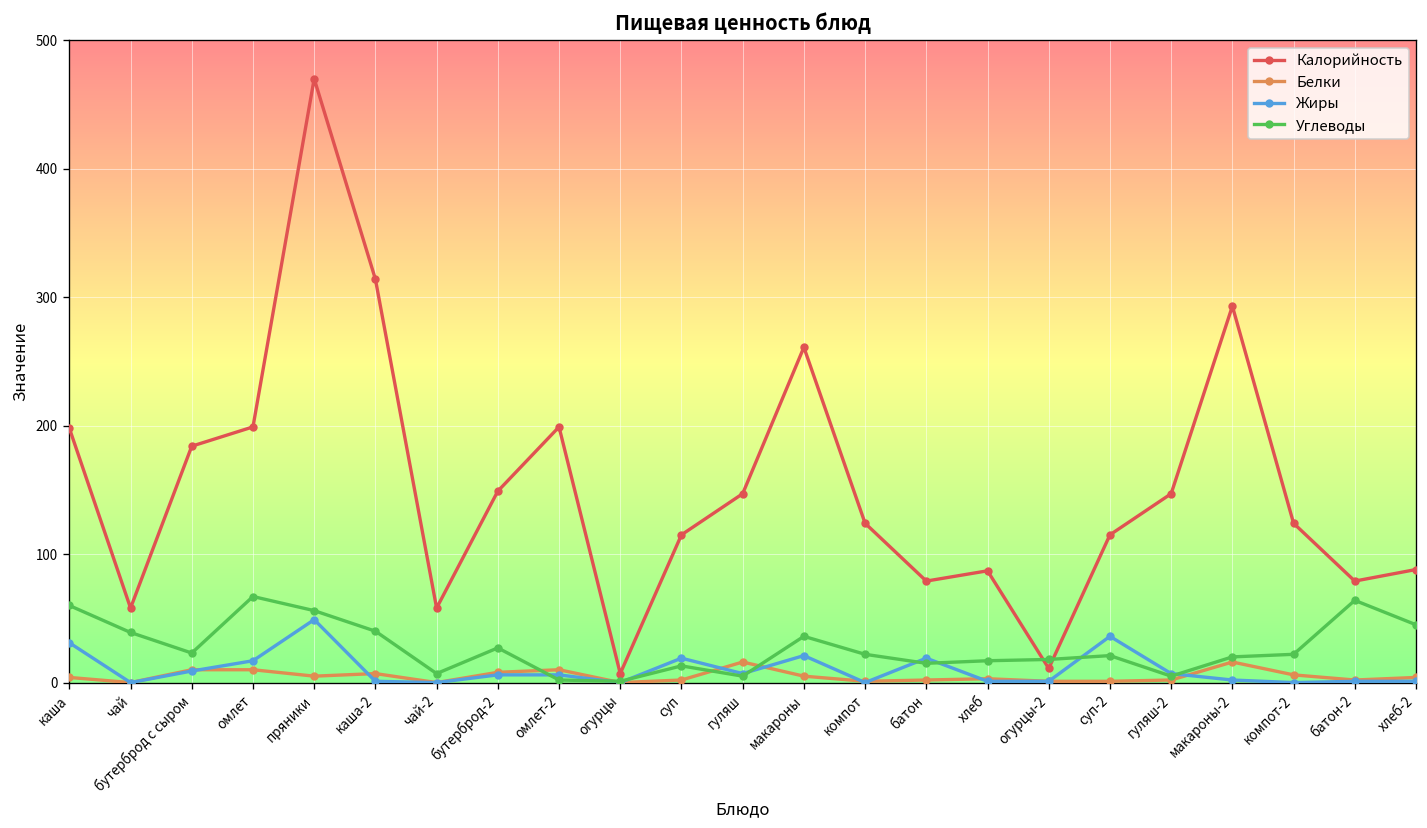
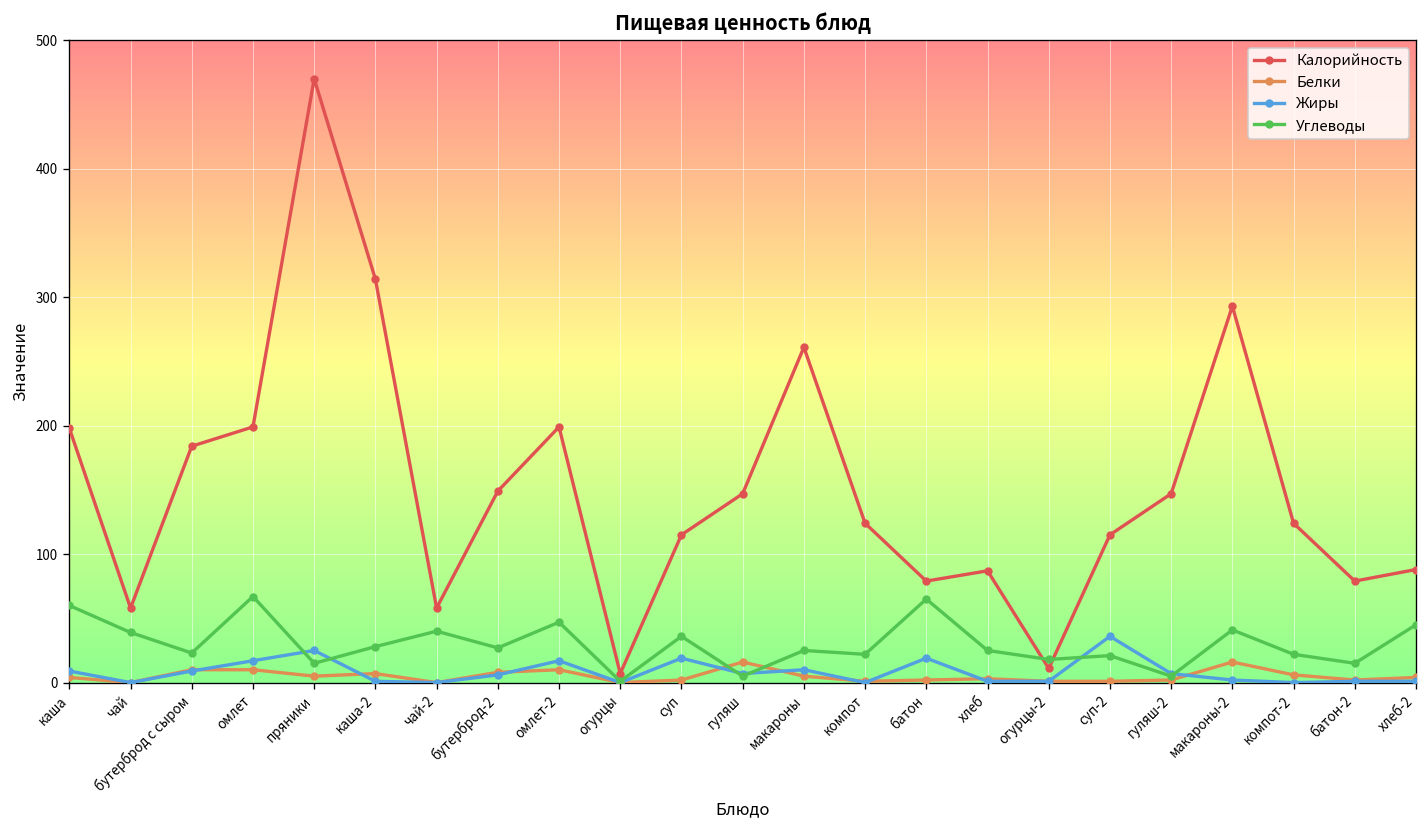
Жиры, каша: 31 -> 9
Жиры, пряники: 49 -> 25
Углеводы, пряники: 56 -> 15
Углеводы, каша-2: 40 -> 28
Углеводы, чай-2: 7 -> 40
Жиры, омлет-2: 6 -> 17
Углеводы, омлет-2: 2 -> 47
Углеводы, суп: 13 -> 36
Жиры, макароны: 21 -> 10
Углеводы, макароны: 36 -> 25
Углеводы, батон: 15 -> 65
Углеводы, хлеб: 17 -> 25
Углеводы, макароны-2: 20 -> 41
Углеводы, батон-2: 64 -> 15
